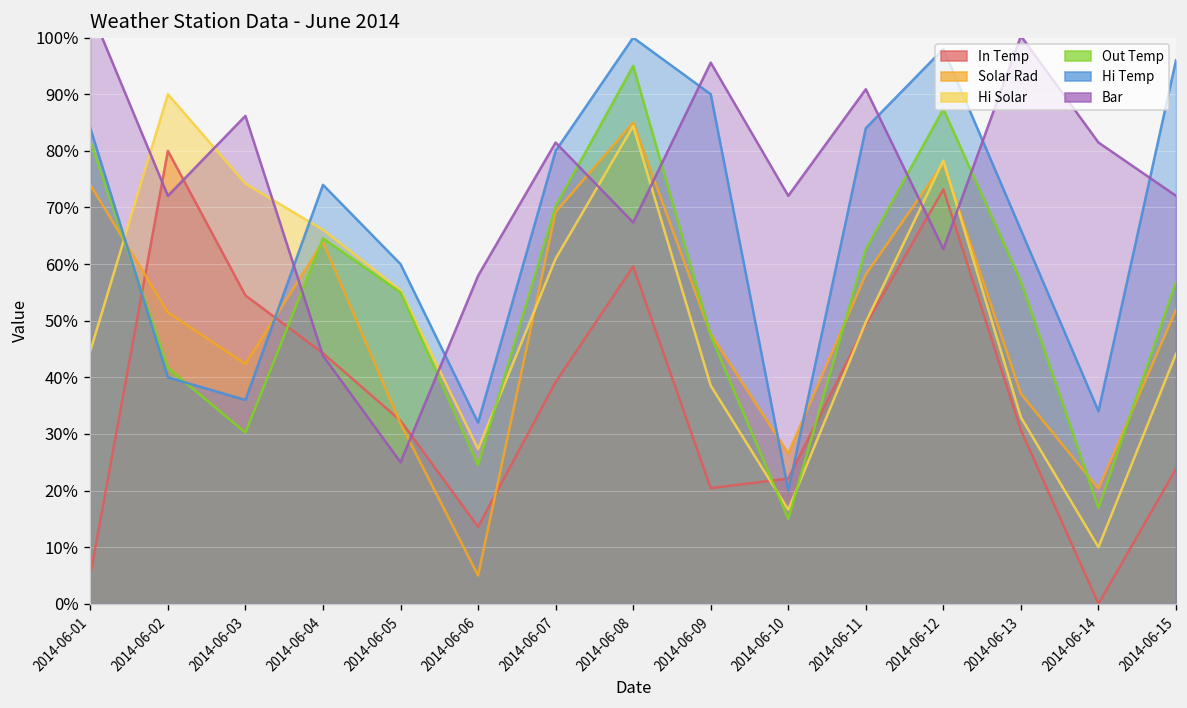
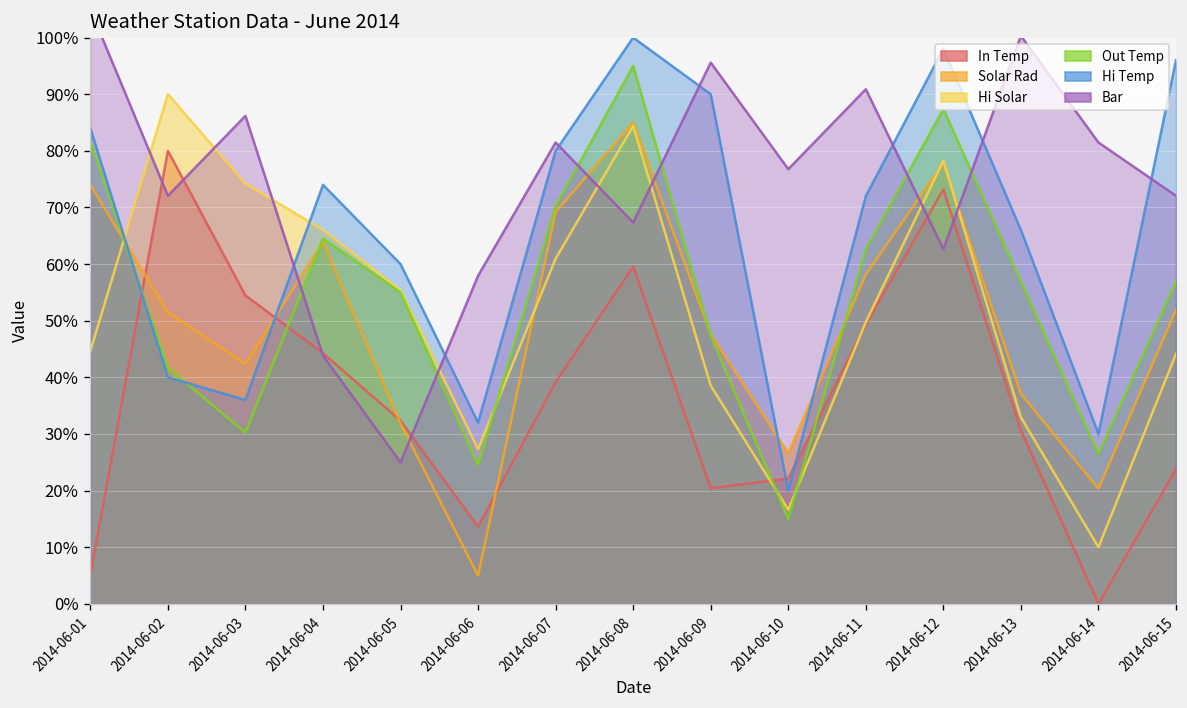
Bar, 2014-06-10: 72% -> 77%
Hi Temp, 2014-06-11: 84% -> 72%
Out Temp, 2014-06-14: 17% -> 26%
Hi Temp, 2014-06-14: 34% -> 30%
